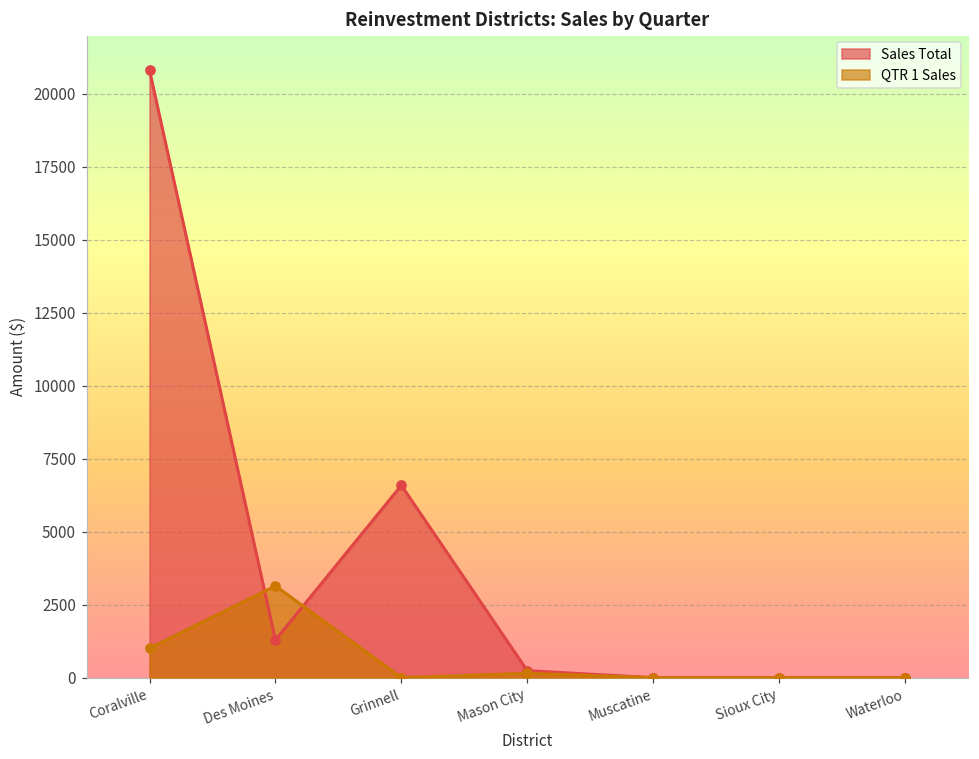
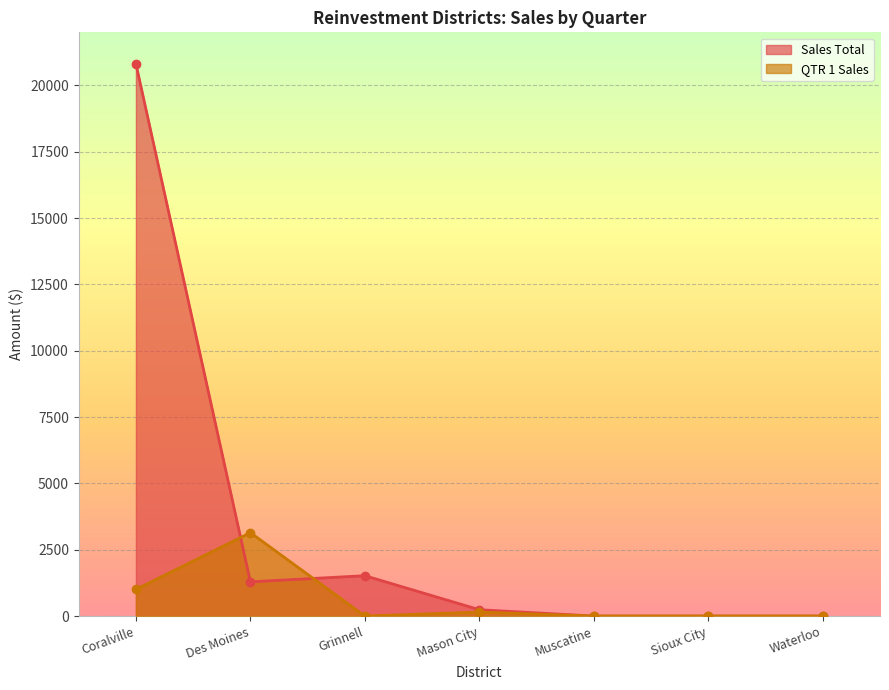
Sales Total, Grinnell: 6600 -> 1500
